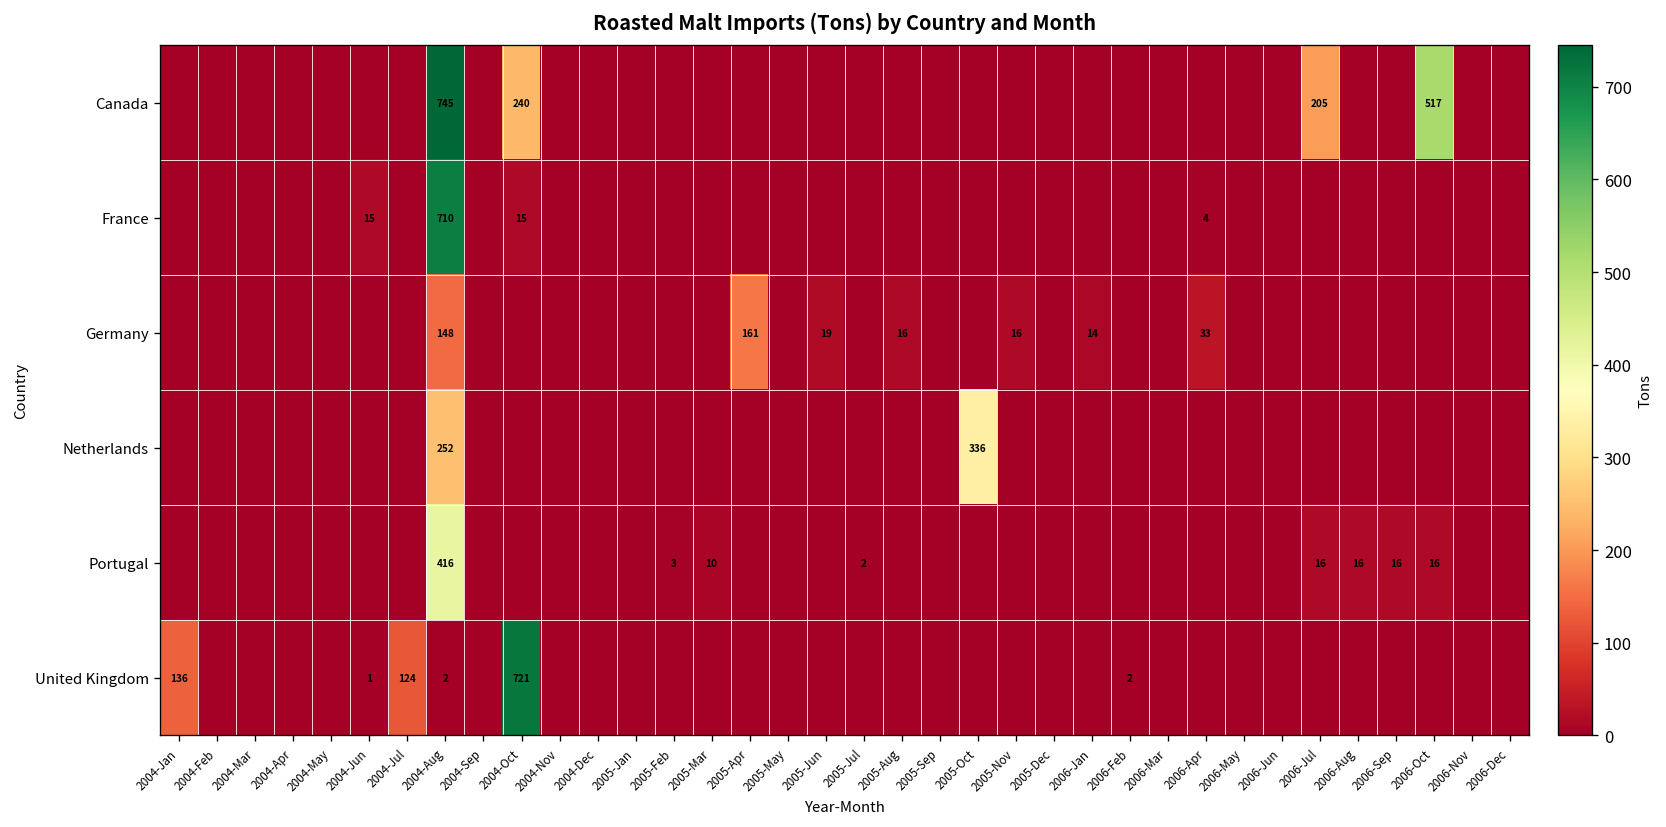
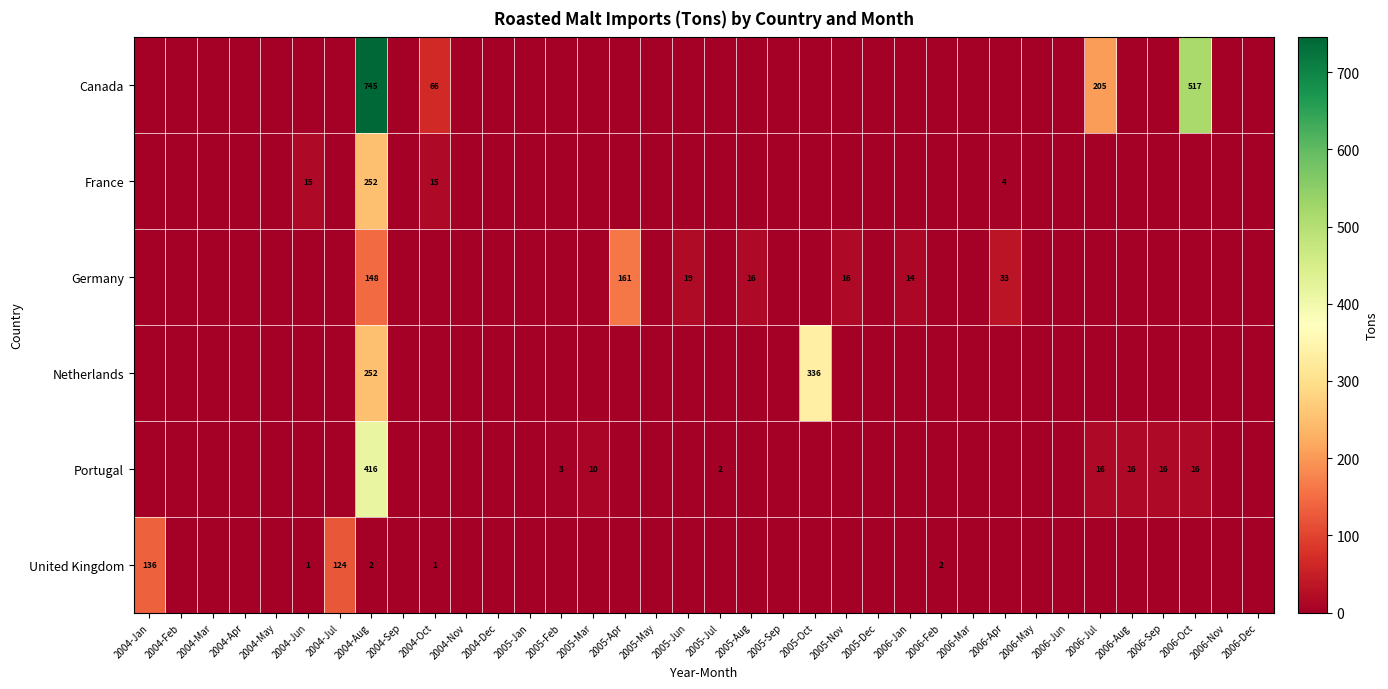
Canada, 2004-Oct: 240 -> 66
France, 2004-Aug: 710 -> 252
United Kingdom, 2004-Oct: 721 -> 1
